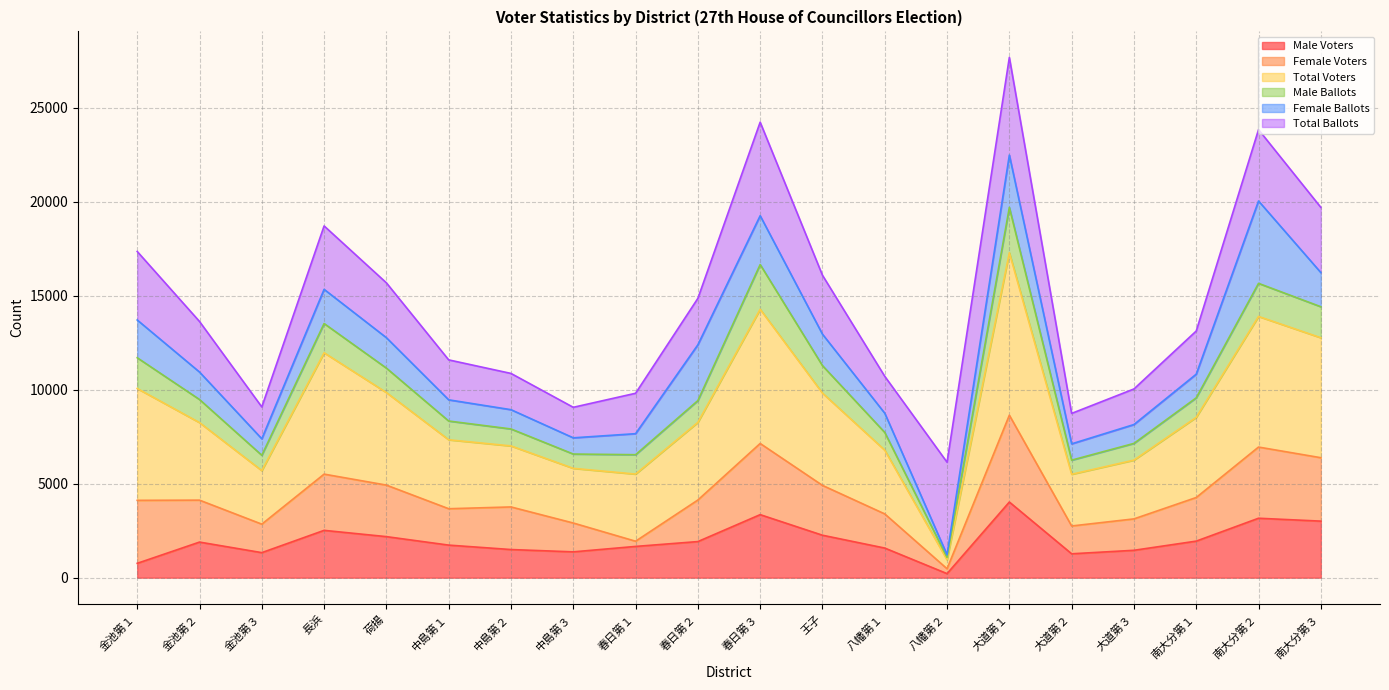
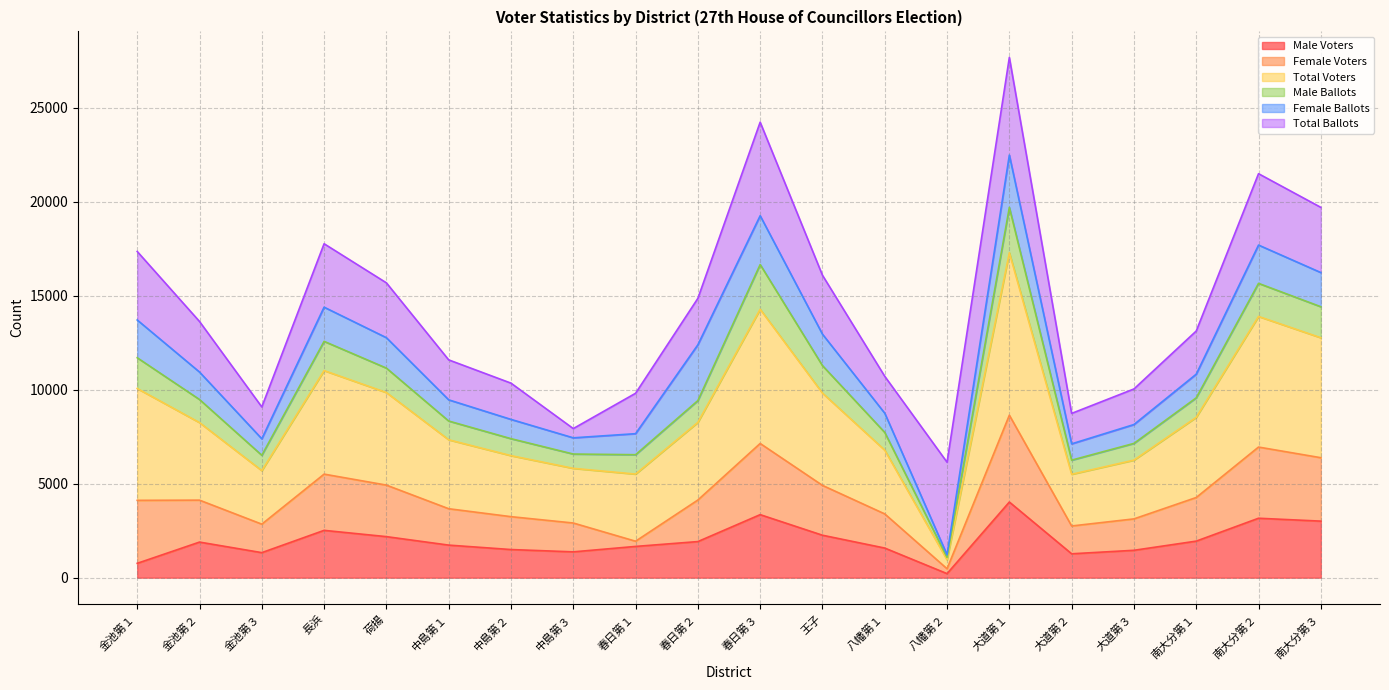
Total Voters, 長浜: 6500 -> 5500
Female Voters, 中島第２: 2300 -> 1800
Total Ballots, 中島第３: 1600 -> 500
Female Ballots, 南大分第２: 4400 -> 2000
